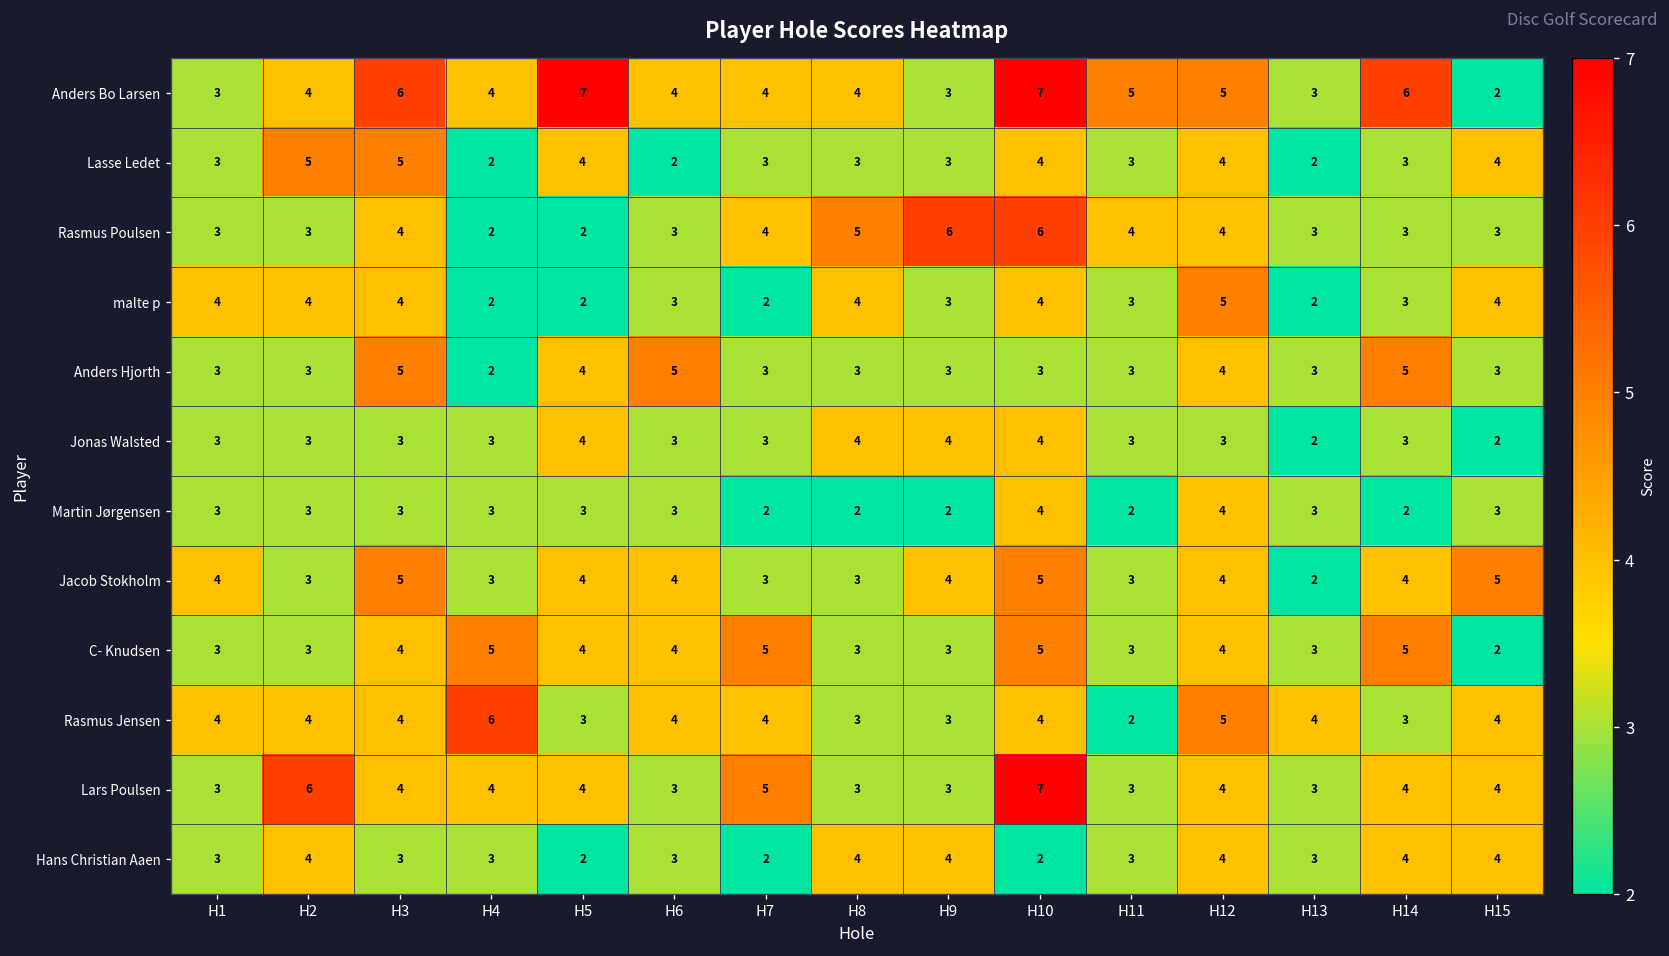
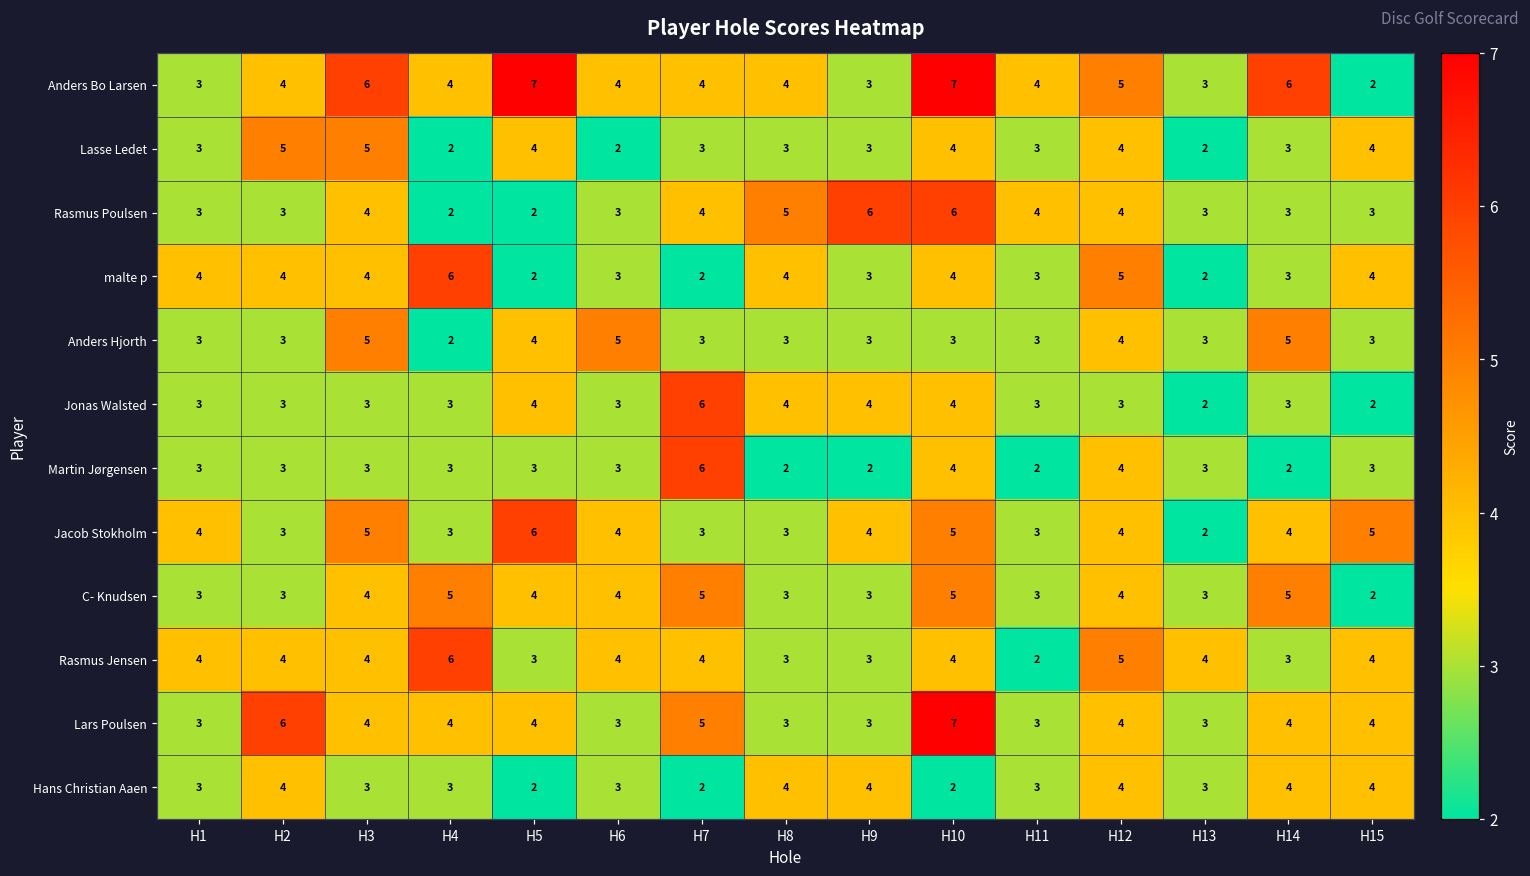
Anders Bo Larsen, H11: 5 -> 4
malte p, H4: 2 -> 6
Jonas Walsted, H7: 3 -> 6
Martin Jørgensen, H7: 2 -> 6
Jacob Stokholm, H5: 4 -> 6
